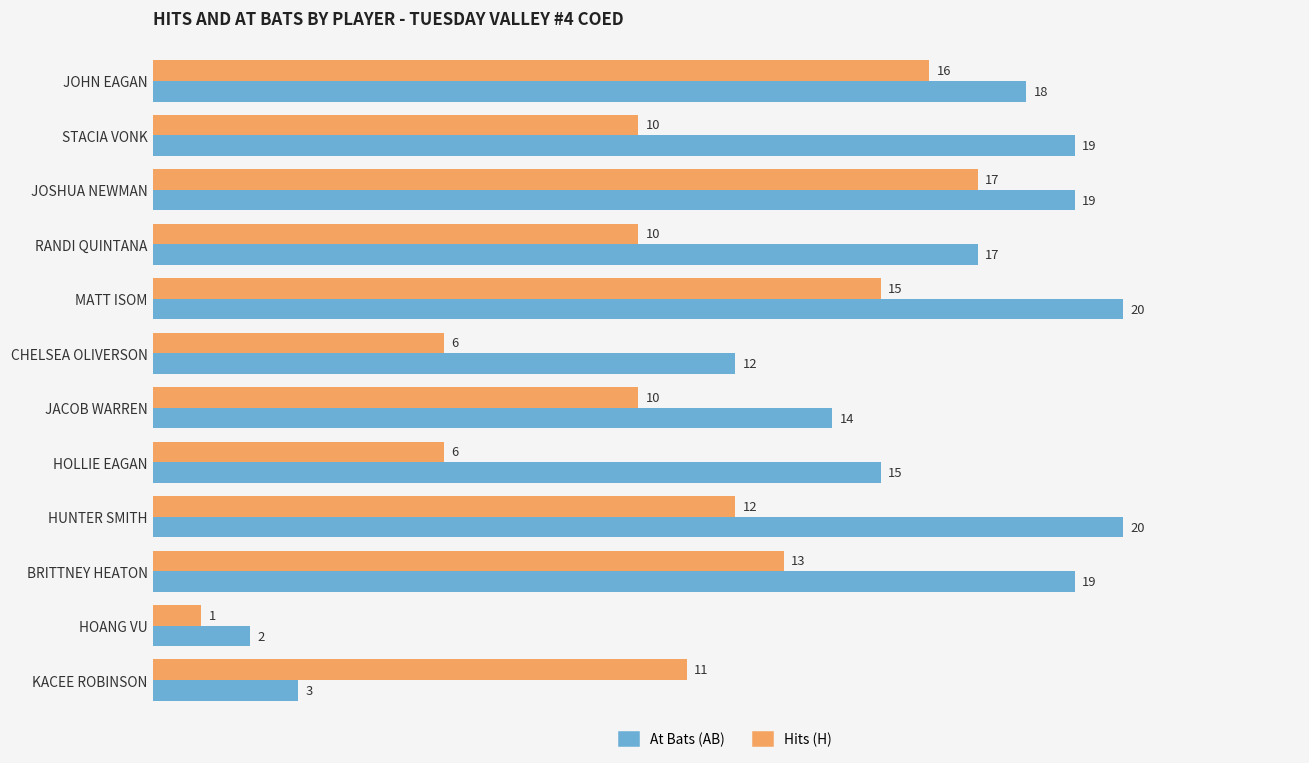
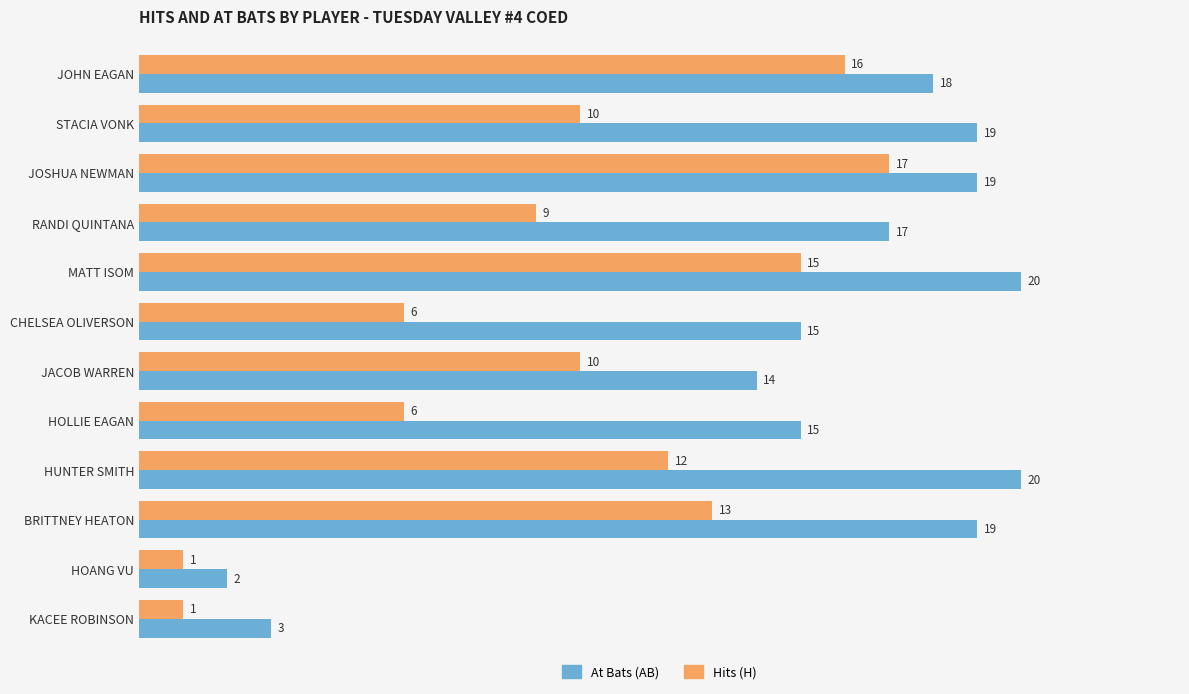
Hits (H), RANDI QUINTANA: 10 -> 9
At Bats (AB), CHELSEA OLIVERSON: 12 -> 15
Hits (H), KACEE ROBINSON: 11 -> 1
